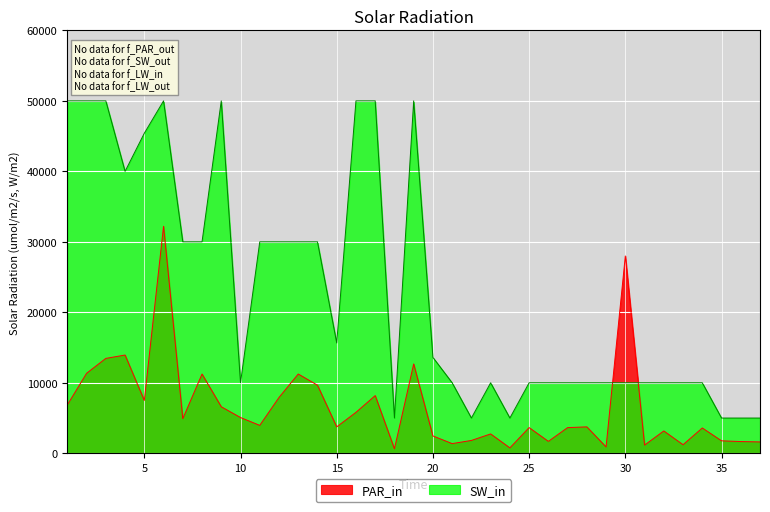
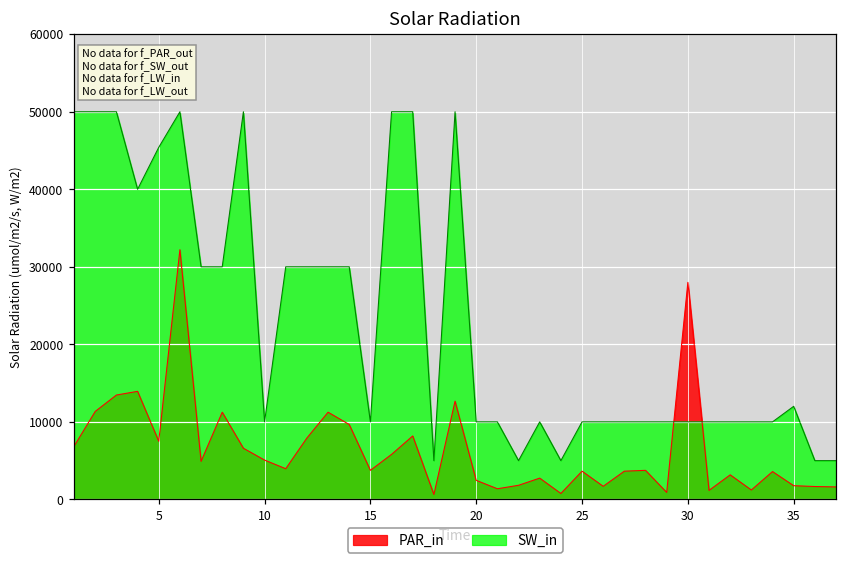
SW_in, 15: 16000 -> 10000
SW_in, 20: 14000 -> 10000
SW_in, 35: 5000 -> 12000
